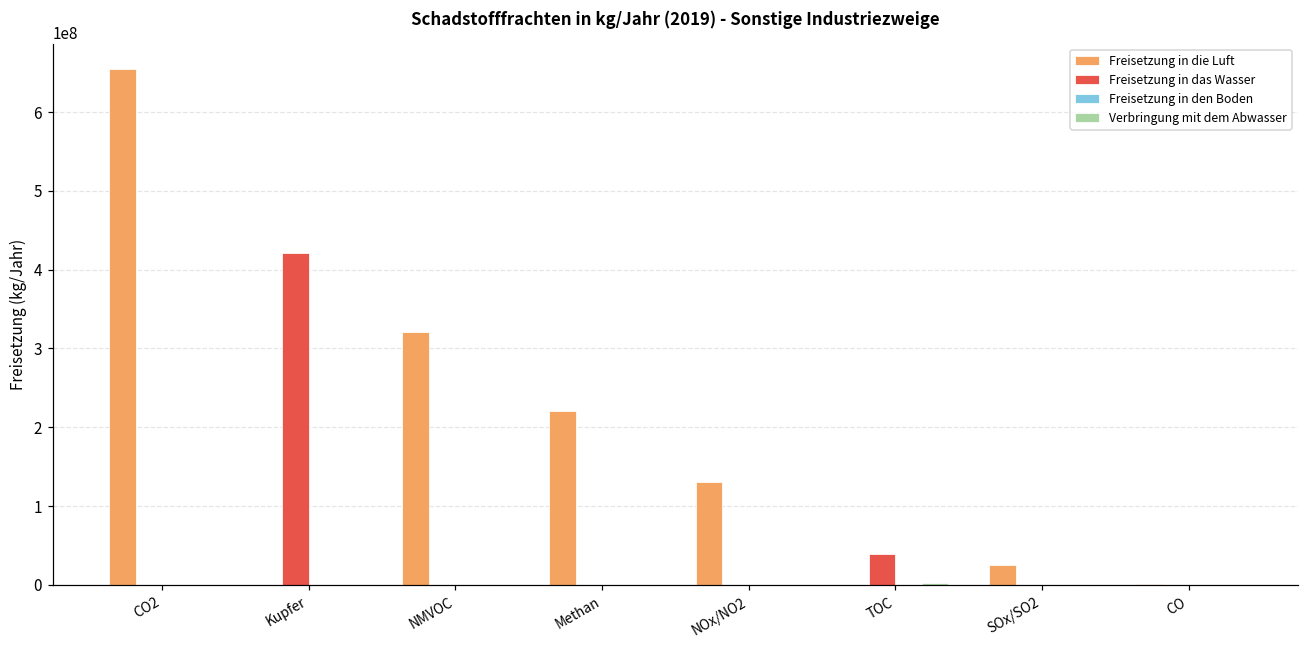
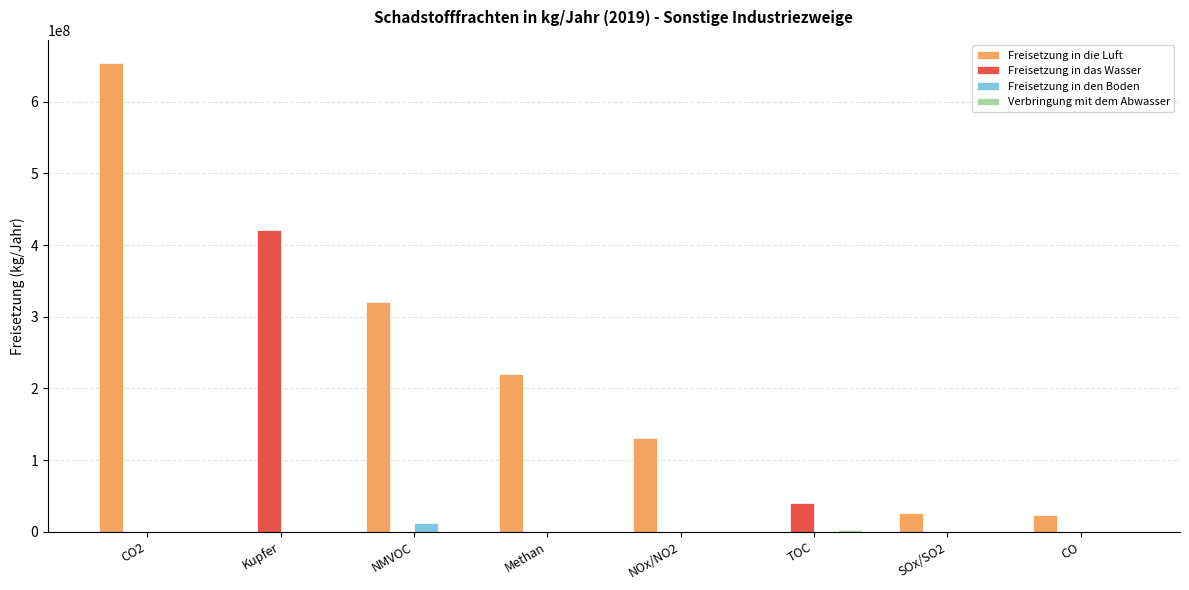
Freisetzung in den Boden, NMVOC: 0 -> 10000000
Freisetzung in die Luft, CO: 0 -> 20000000
